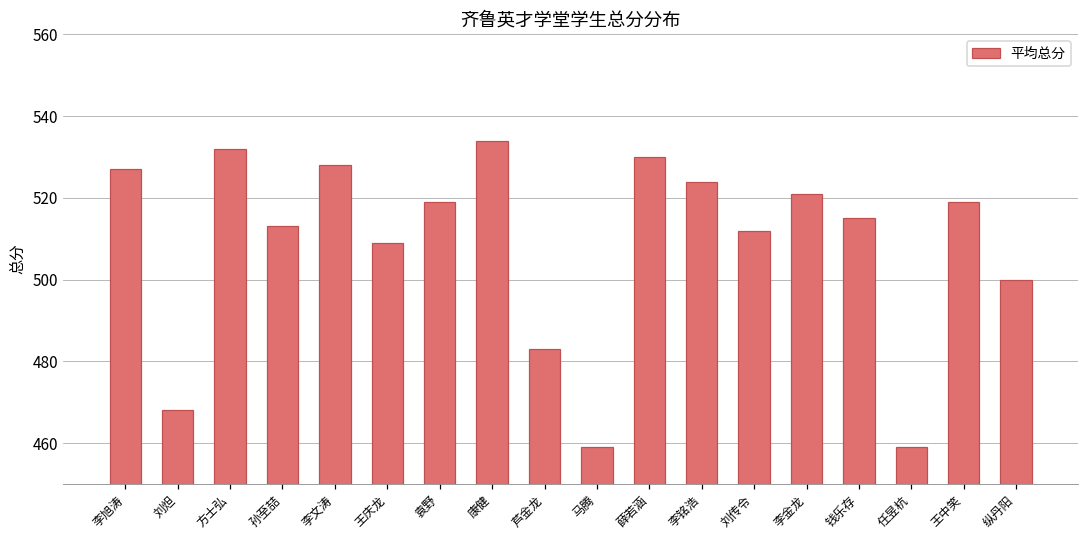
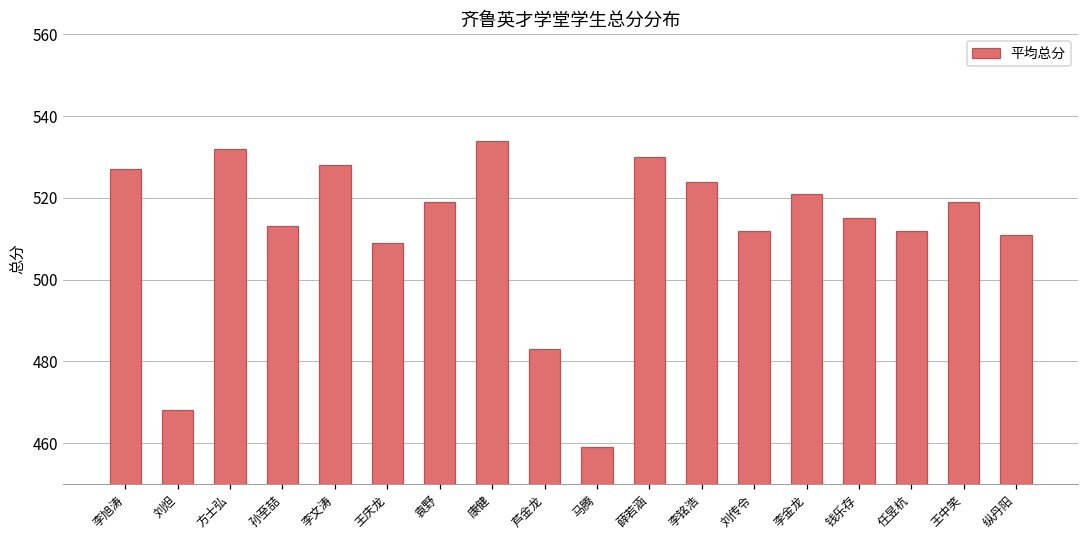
任昱杭: 459 -> 512
纵丹阳: 500 -> 511
